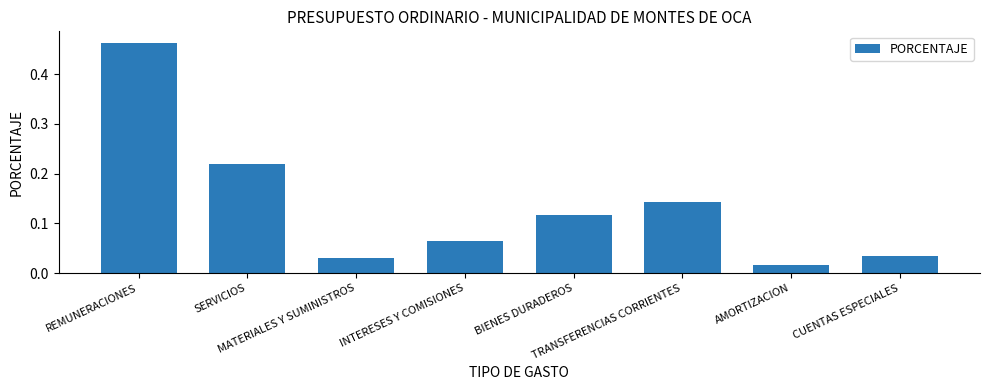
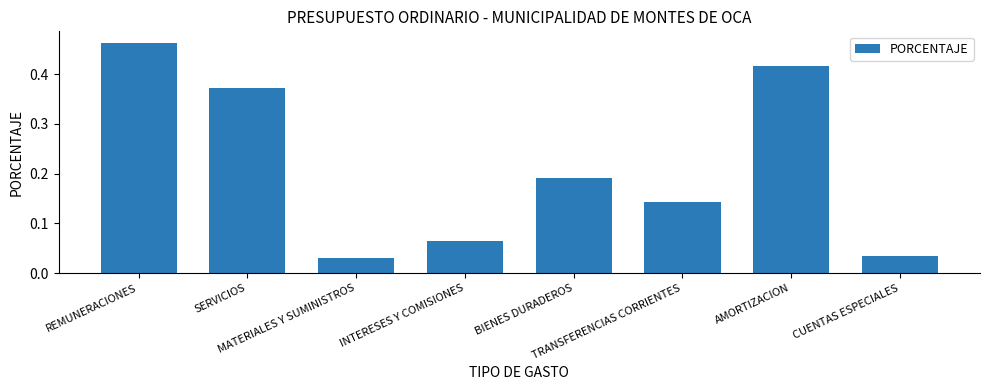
SERVICIOS: 0.22 -> 0.37
BIENES DURADEROS: 0.12 -> 0.19
AMORTIZACION: 0.02 -> 0.42
